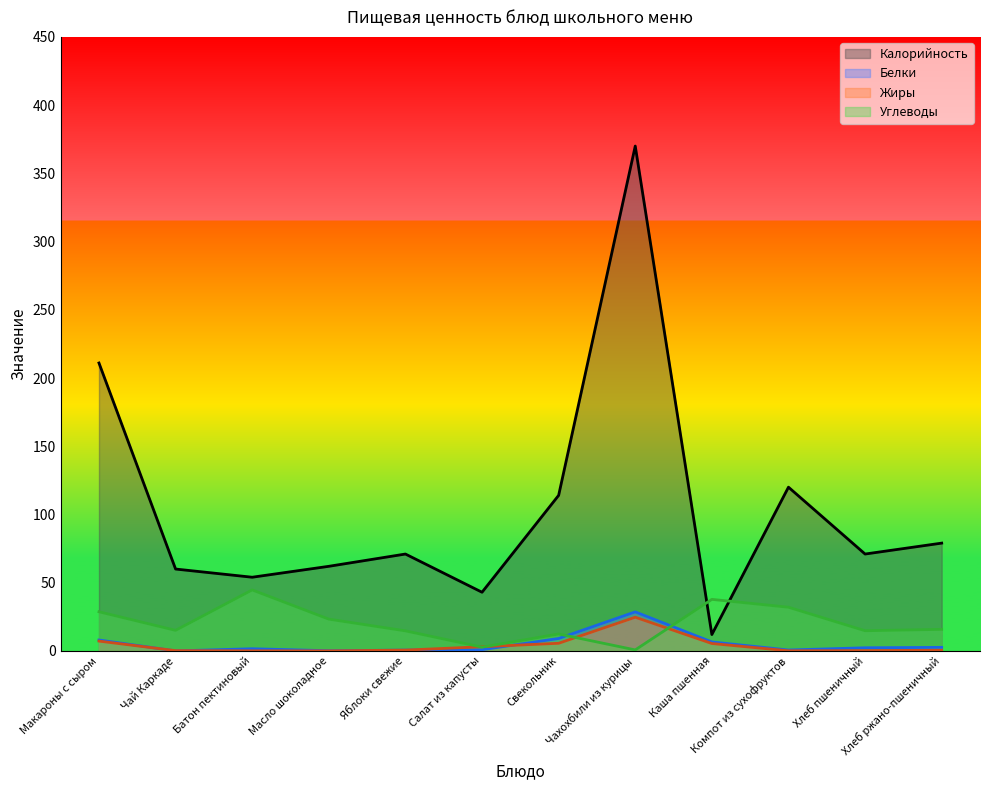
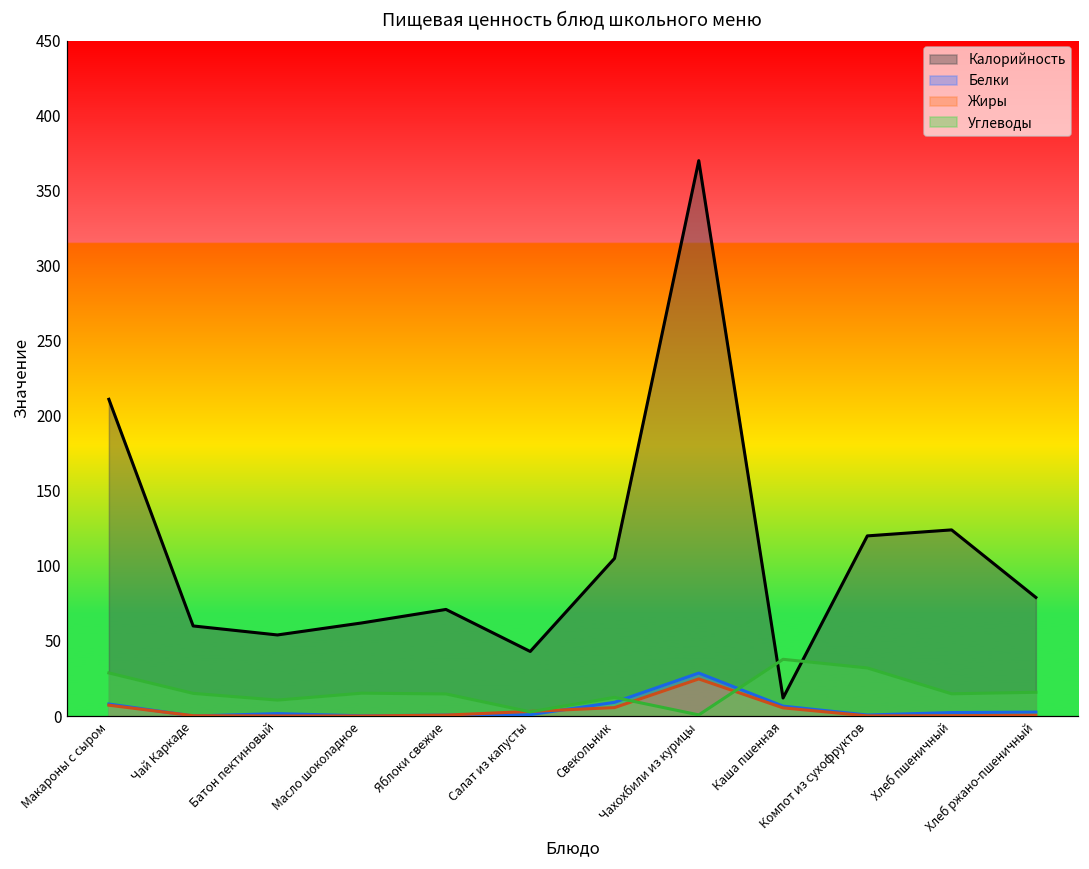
Углеводы, Батон пектиновый: 45 -> 11
Углеводы, Масло шоколадное: 23 -> 15
Калорийность, Свекольник: 114 -> 105
Калорийность, Хлеб пшеничный: 71 -> 124
